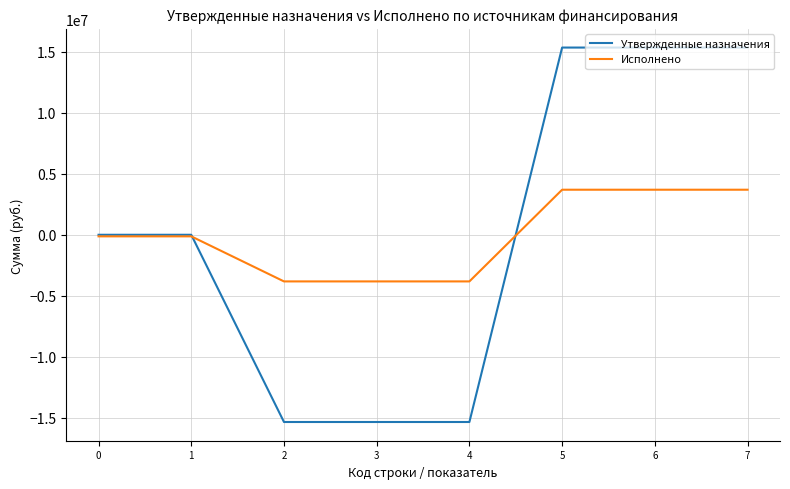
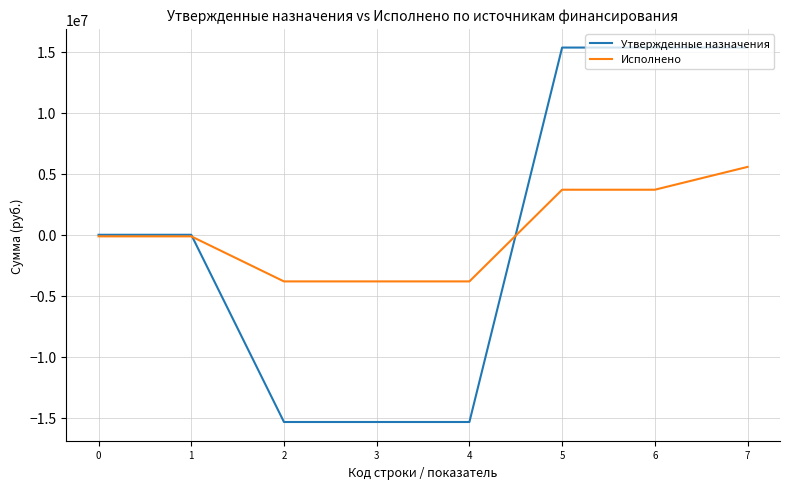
Исполнено, 7: 3700000 -> 5600000
